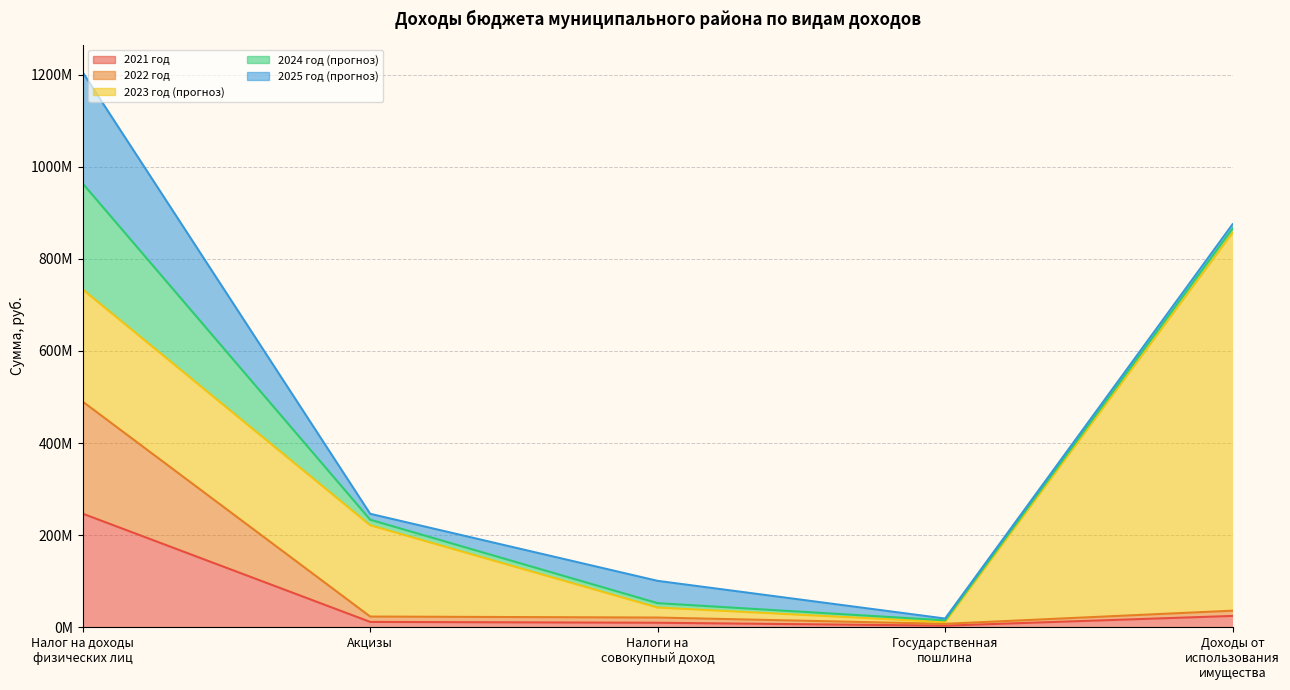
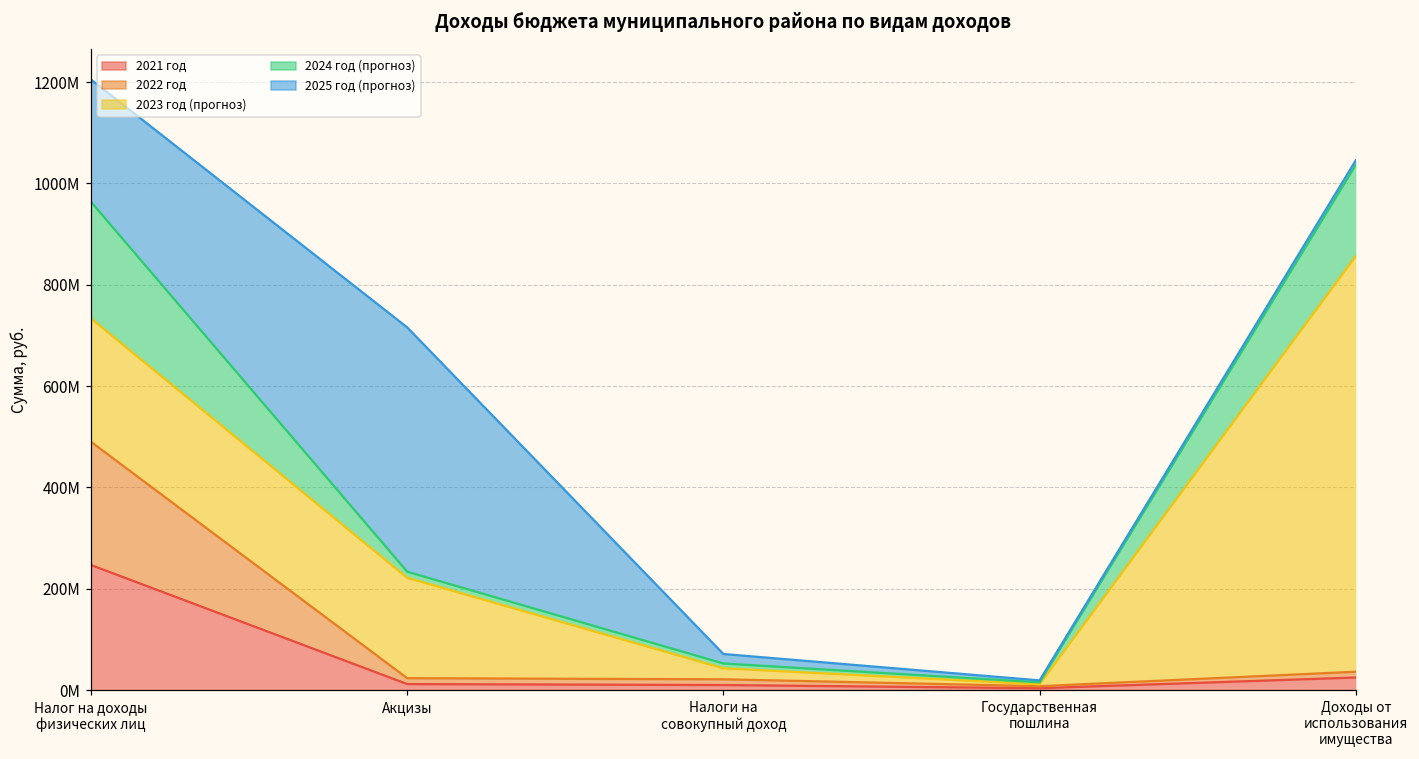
2025 год (прогноз), Акцизы: 10000000 -> 480000000
2025 год (прогноз), Налоги на совокупный доход: 50000000 -> 20000000
2024 год (прогноз), Доходы от использования имущества: 10000000 -> 180000000
